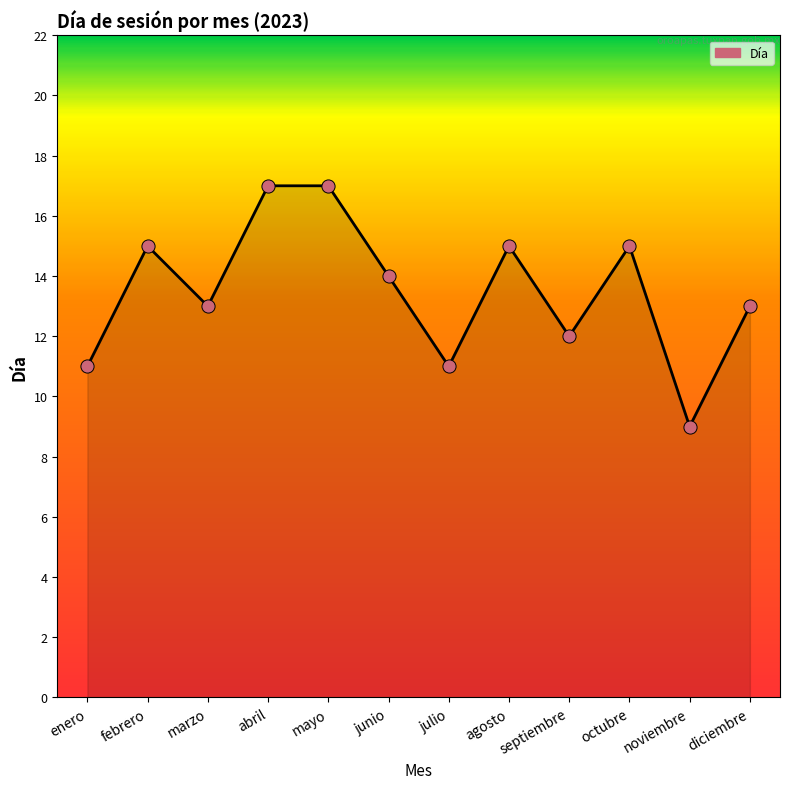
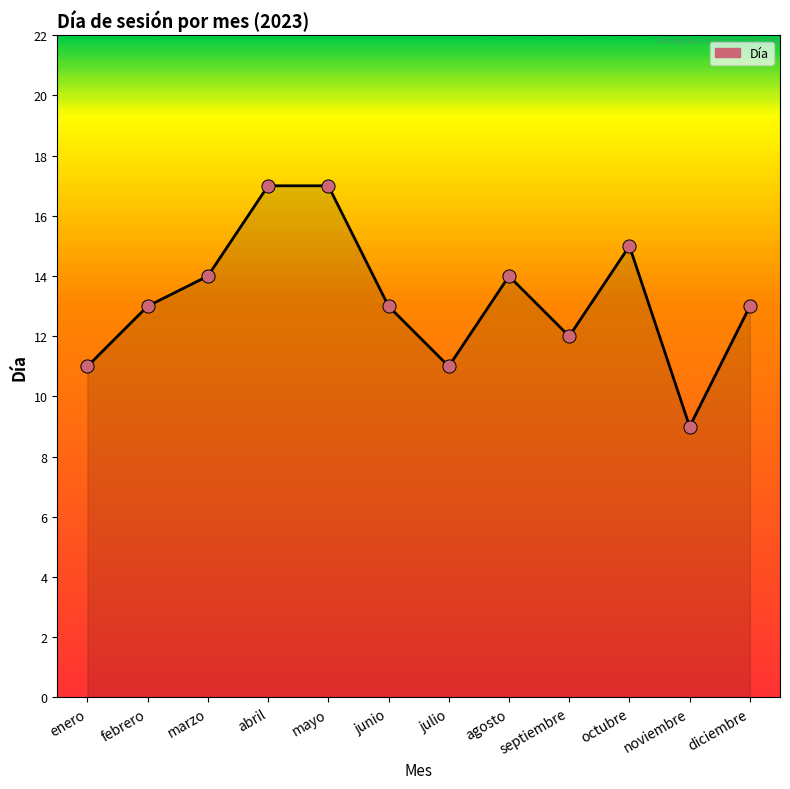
febrero: 15 -> 13
marzo: 13 -> 14
junio: 14 -> 13
agosto: 15 -> 14
